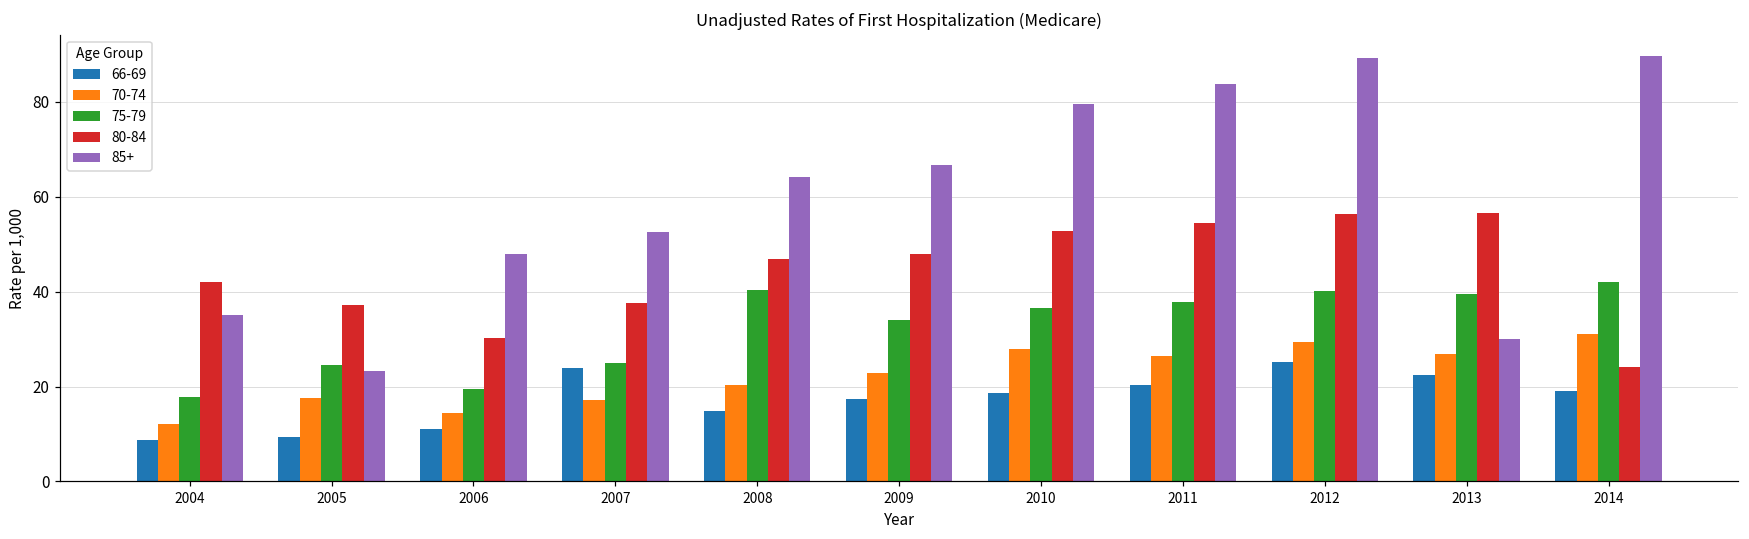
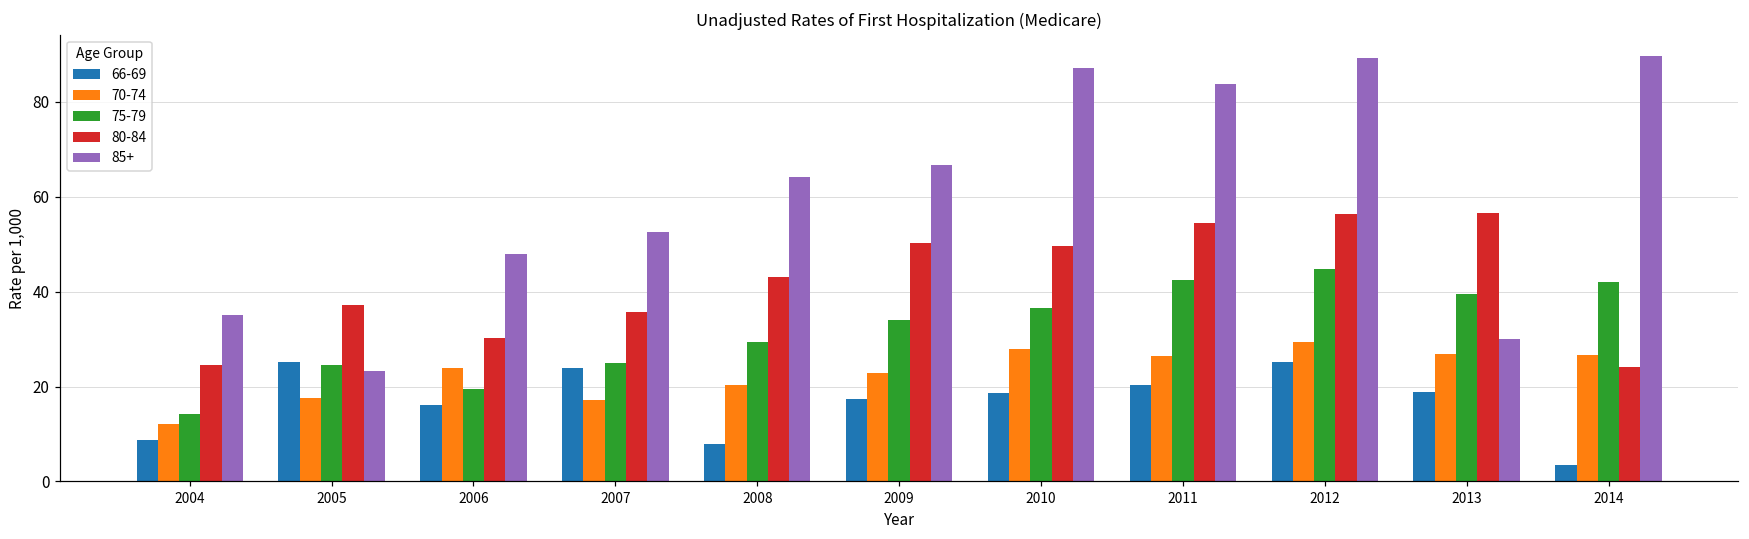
75-79, 2004: 18 -> 14
80-84, 2004: 42 -> 25
66-69, 2005: 9 -> 25
66-69, 2006: 11 -> 16
70-74, 2006: 15 -> 24
80-84, 2007: 38 -> 36
66-69, 2008: 15 -> 8
75-79, 2008: 40 -> 29
80-84, 2008: 47 -> 43
80-84, 2009: 48 -> 50
80-84, 2010: 53 -> 50
85+, 2010: 80 -> 87
75-79, 2011: 38 -> 42
75-79, 2012: 40 -> 45
66-69, 2013: 22 -> 19
66-69, 2014: 19 -> 4
70-74, 2014: 31 -> 27
